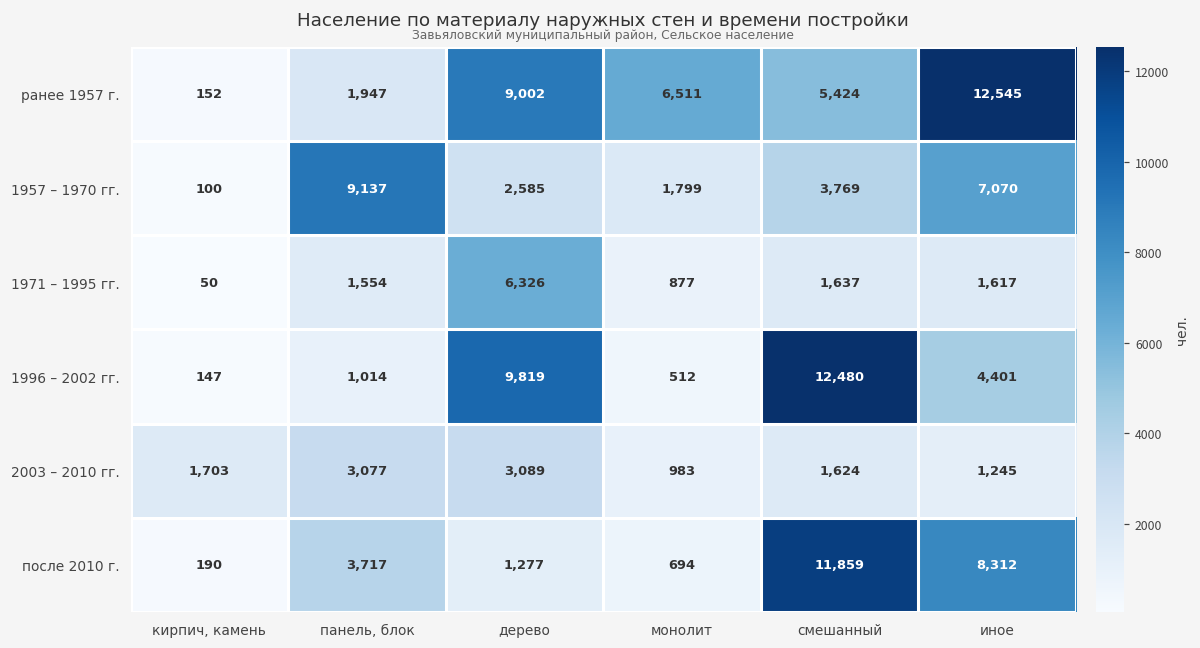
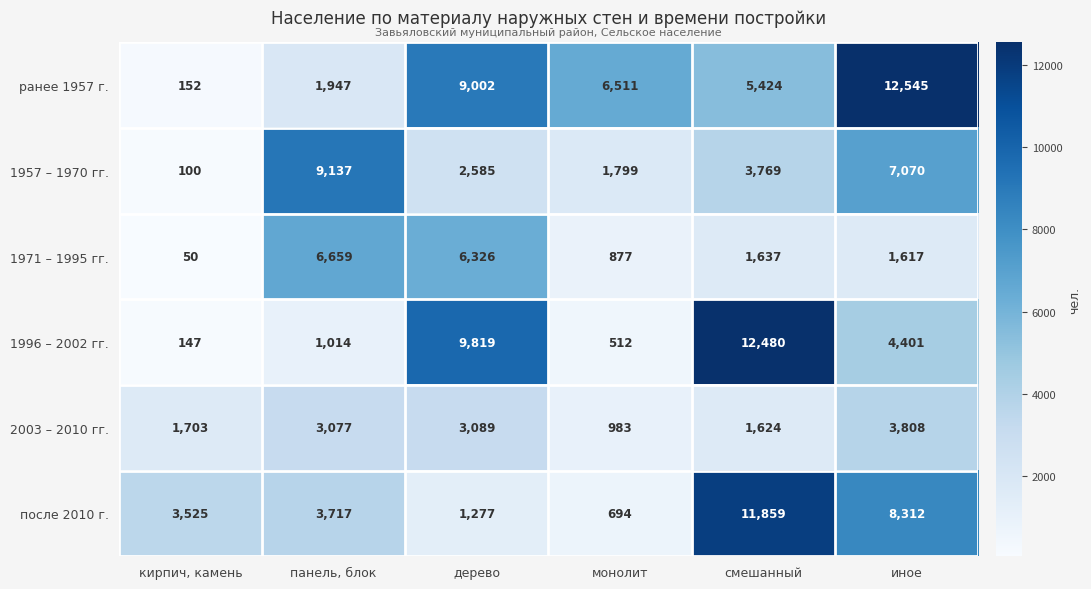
1971 – 1995 гг., панель, блок: 1,554 -> 6,659
2003 – 2010 гг., иное: 1,245 -> 3,808
после 2010 г., кирпич, камень: 190 -> 3,525
